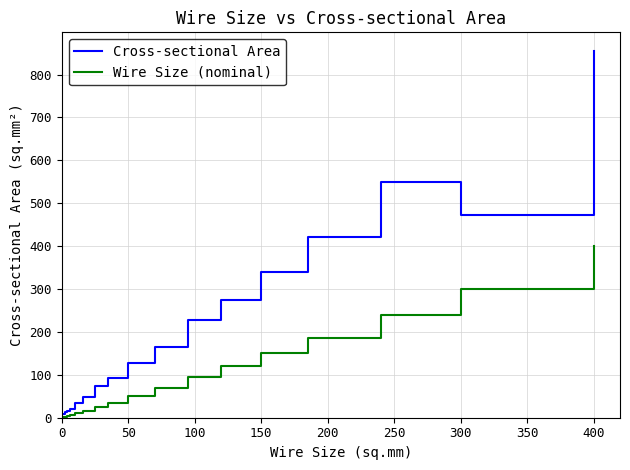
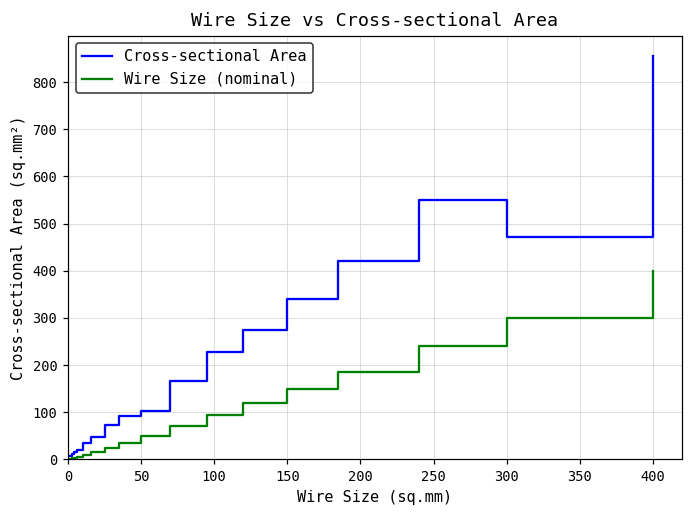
Cross-sectional Area, 50: 130 -> 100
